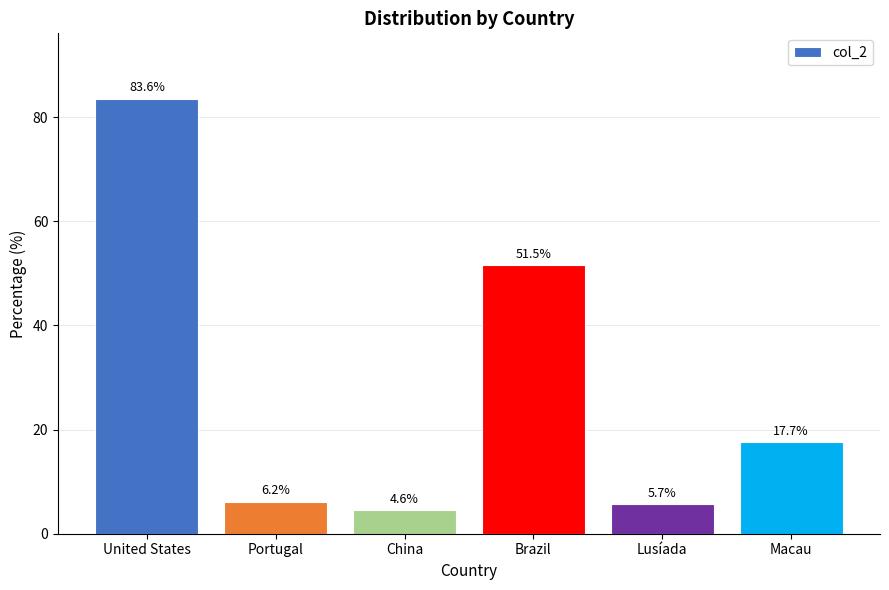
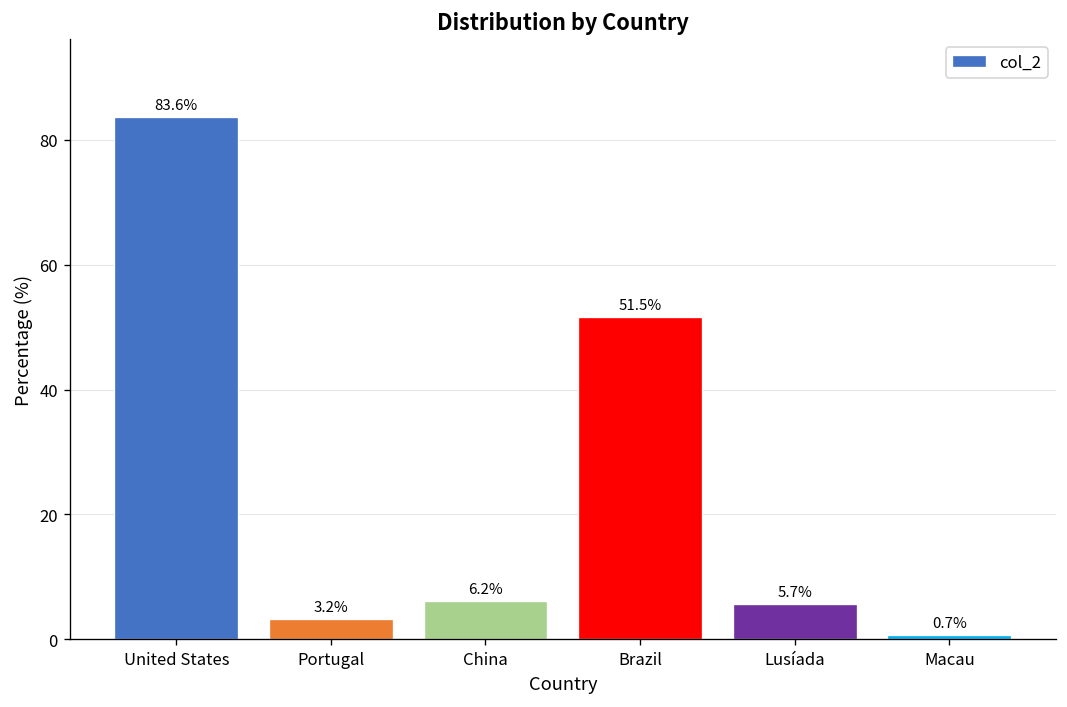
Portugal: 6.2% -> 3.2%
China: 4.6% -> 6.2%
Macau: 17.7% -> 0.7%
